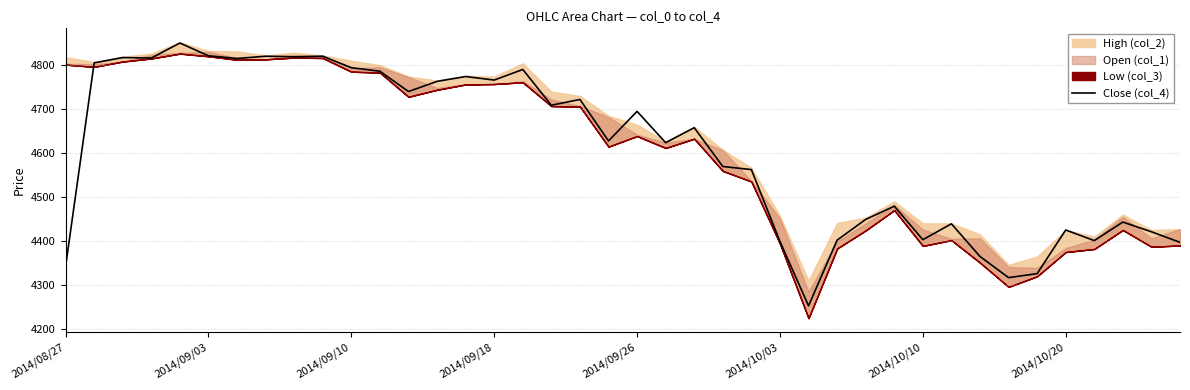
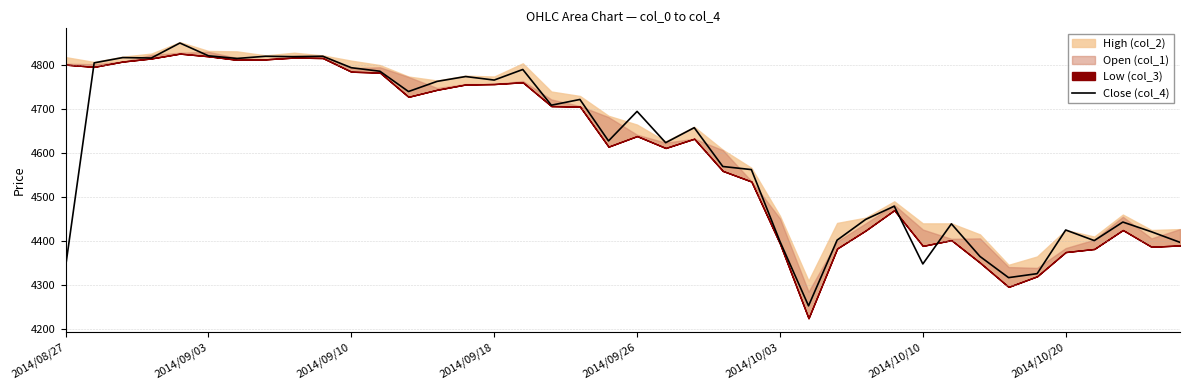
Close (col_4), 2014/10/10: 4400 -> 4350
